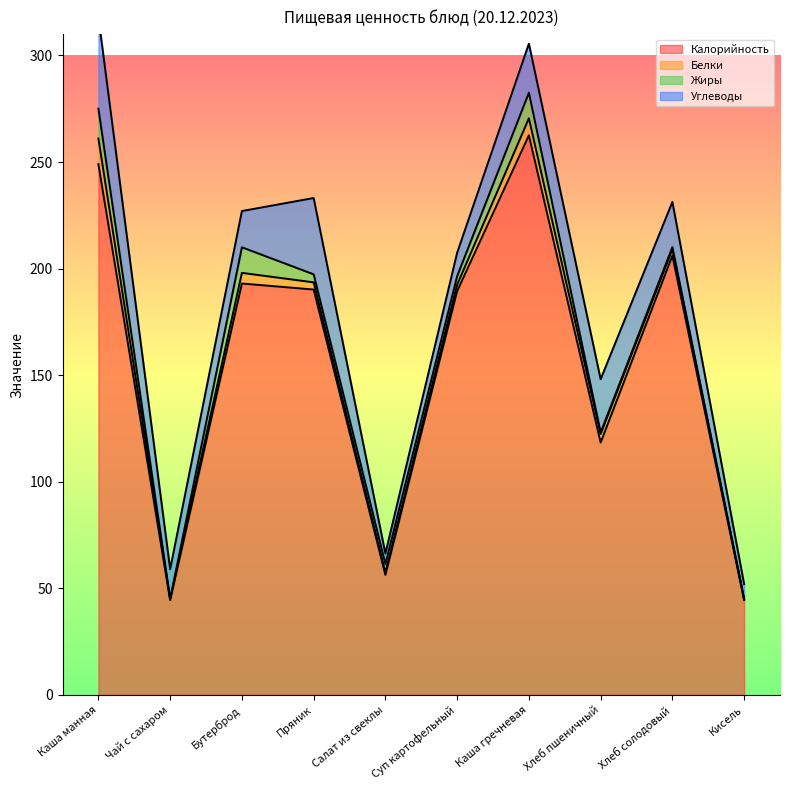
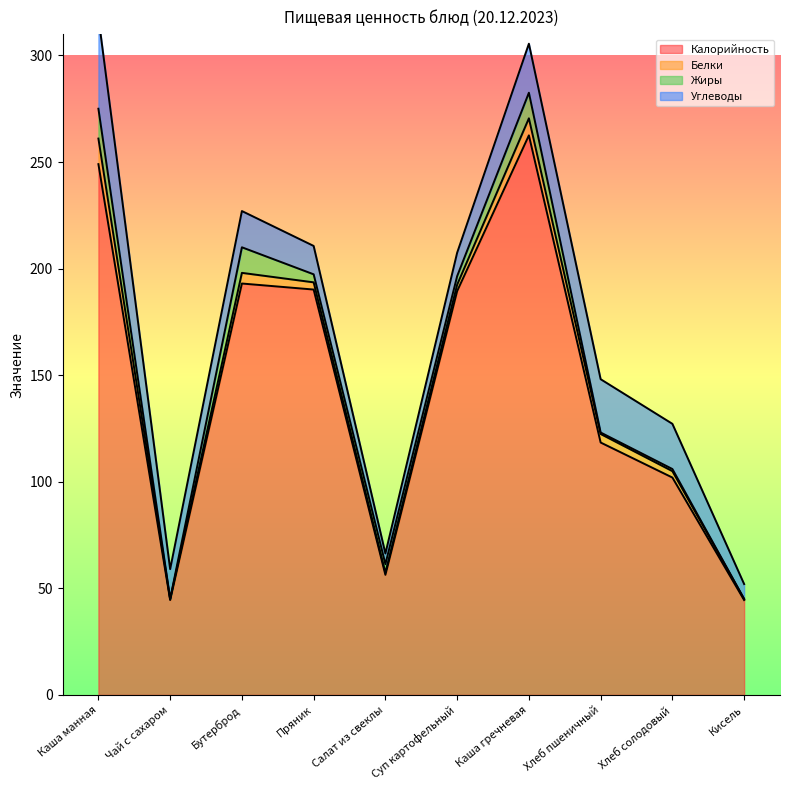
Углеводы, Пряник: 36 -> 13
Калорийность, Хлеб солодовый: 206 -> 102
